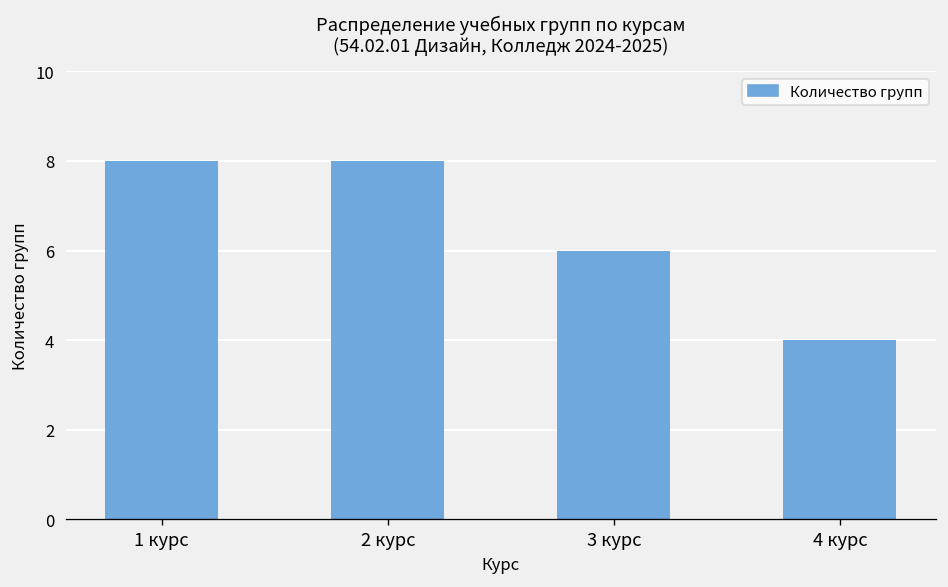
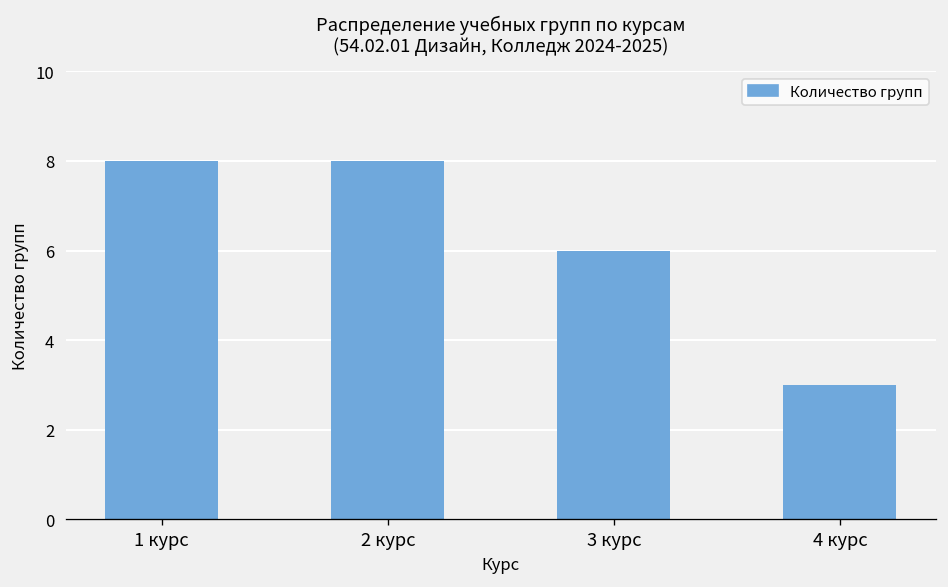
4 курс: 4 -> 3
